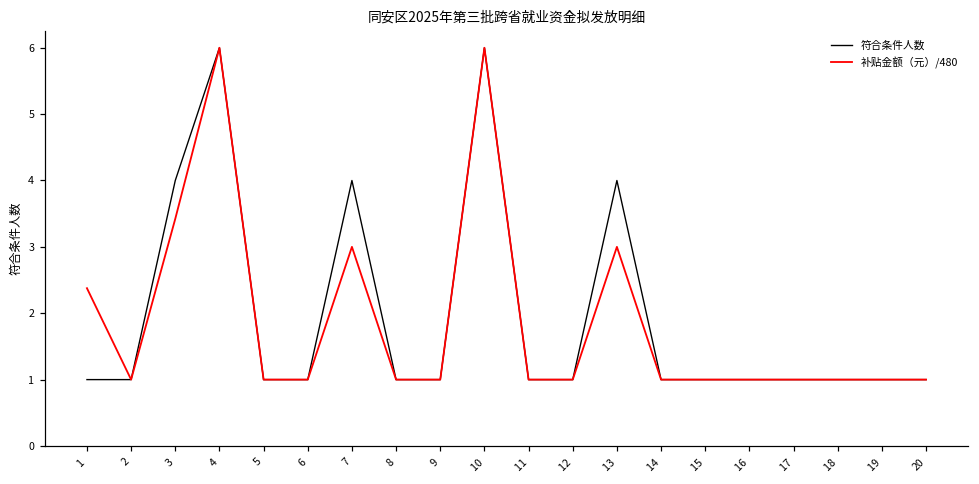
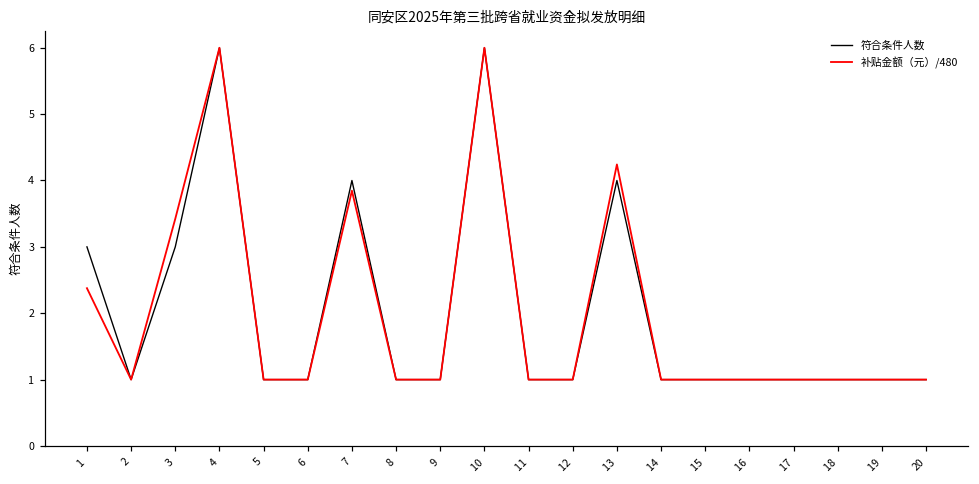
符合条件人数, 1: 1 -> 3
符合条件人数, 3: 4 -> 3
补贴金额（元）/480, 7: 3.0 -> 3.8
补贴金额（元）/480, 13: 3.0 -> 4.2
